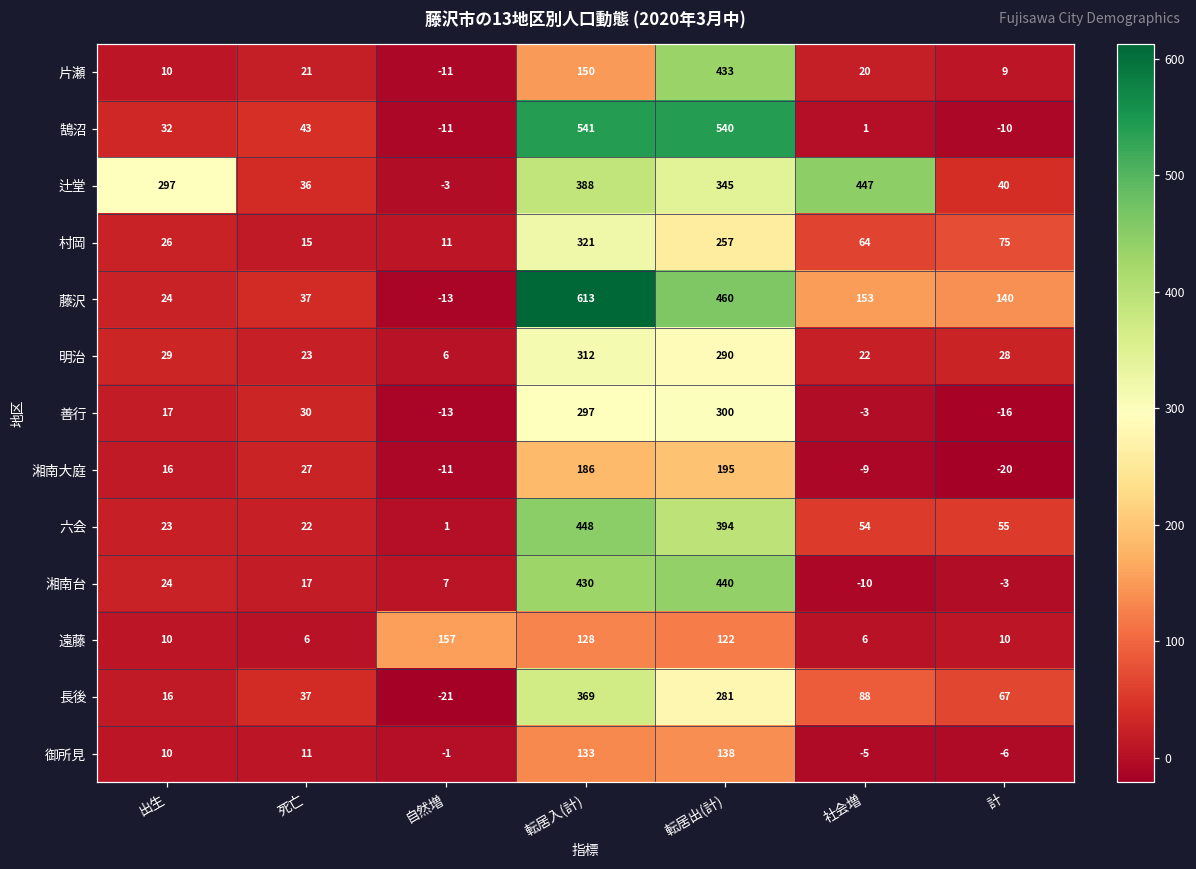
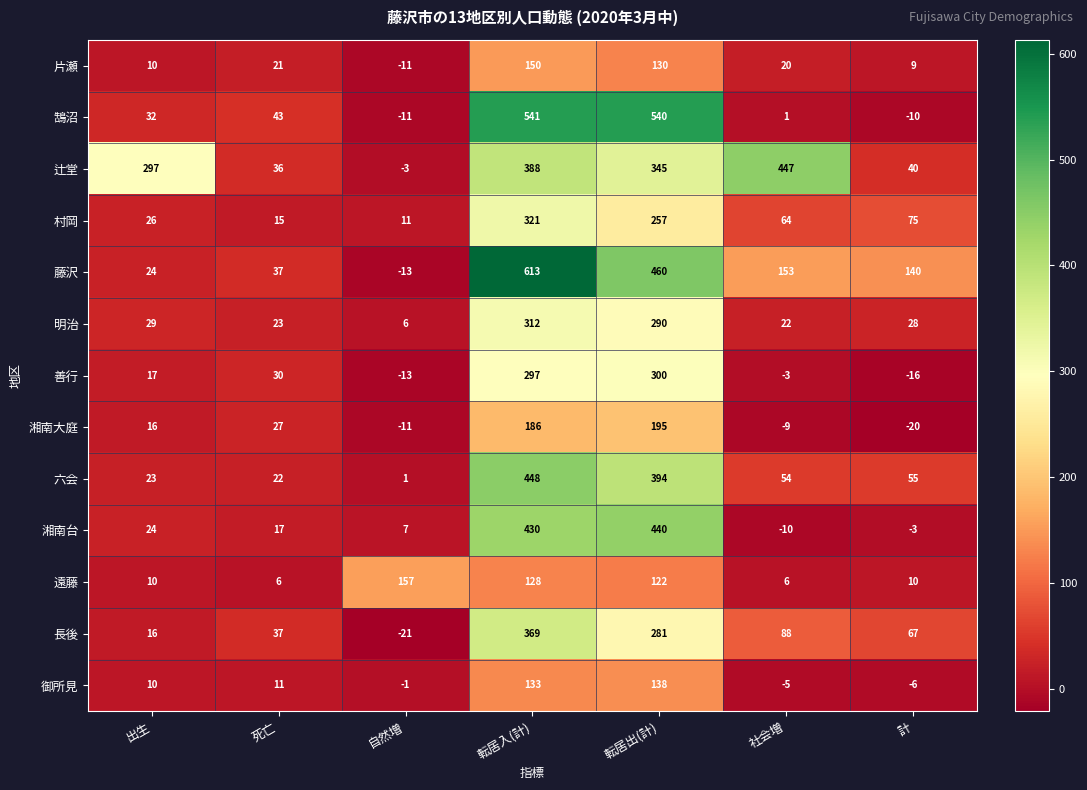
片瀬, 転居出(計): 433 -> 130
